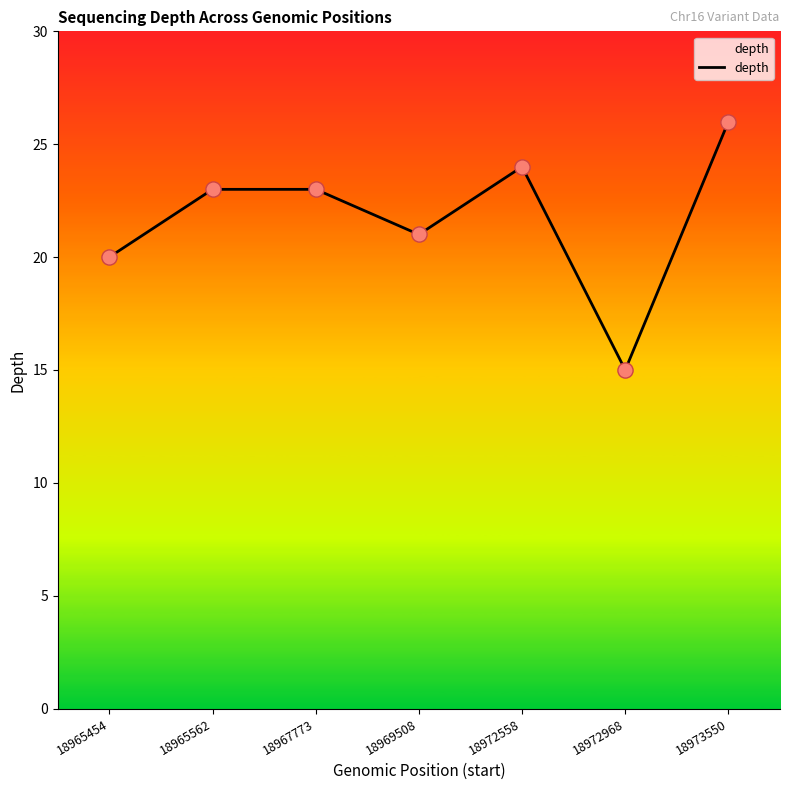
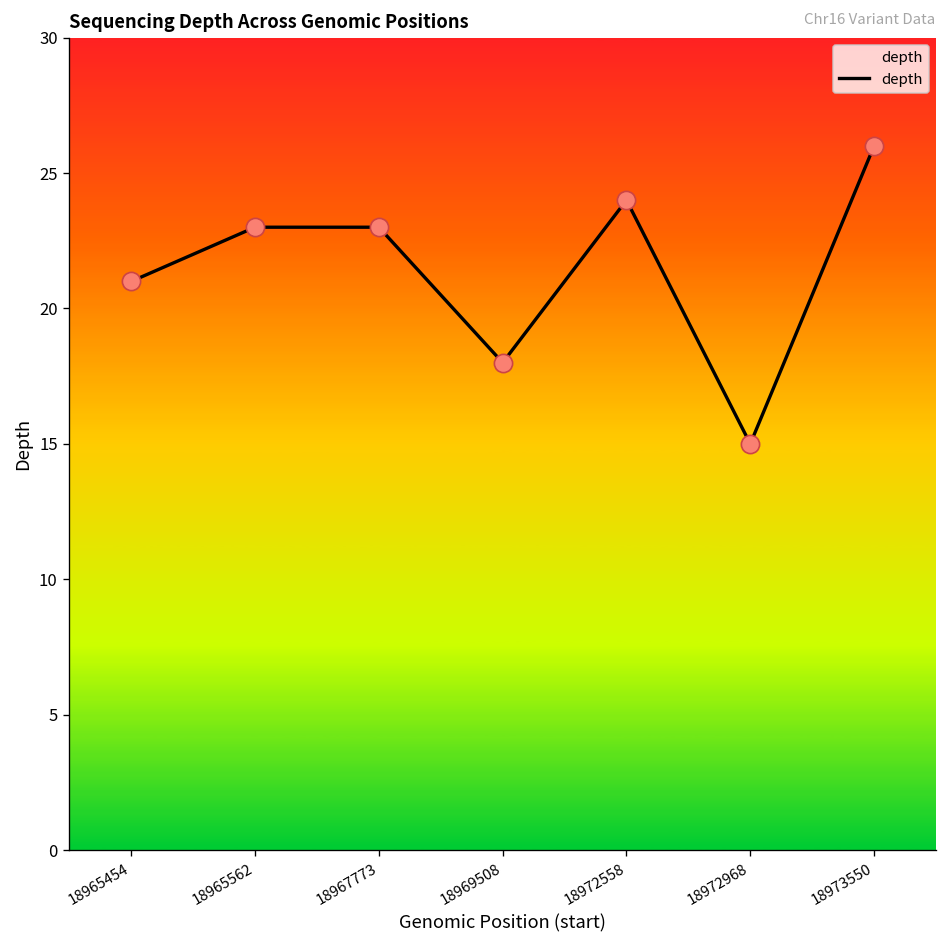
18965454: 20 -> 21
18969508: 21 -> 18
